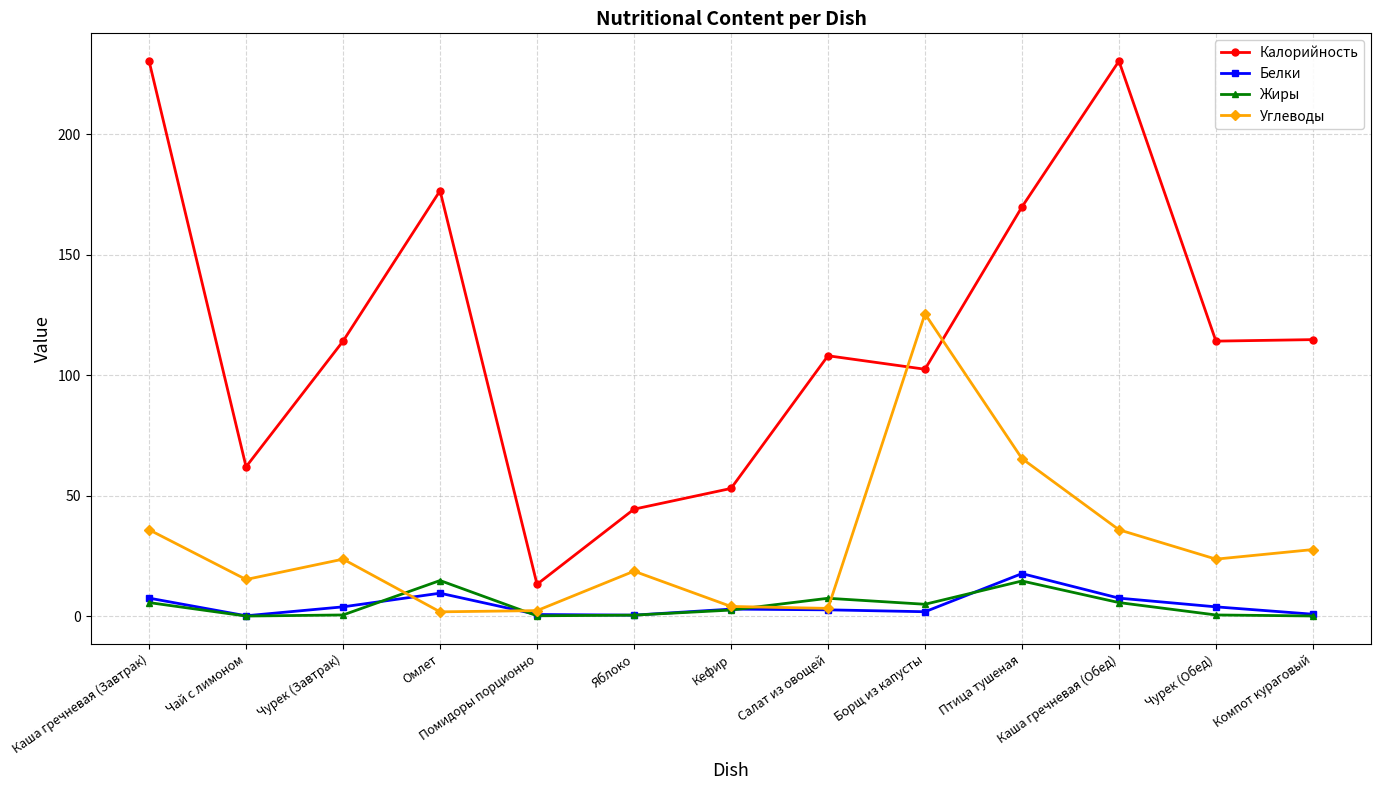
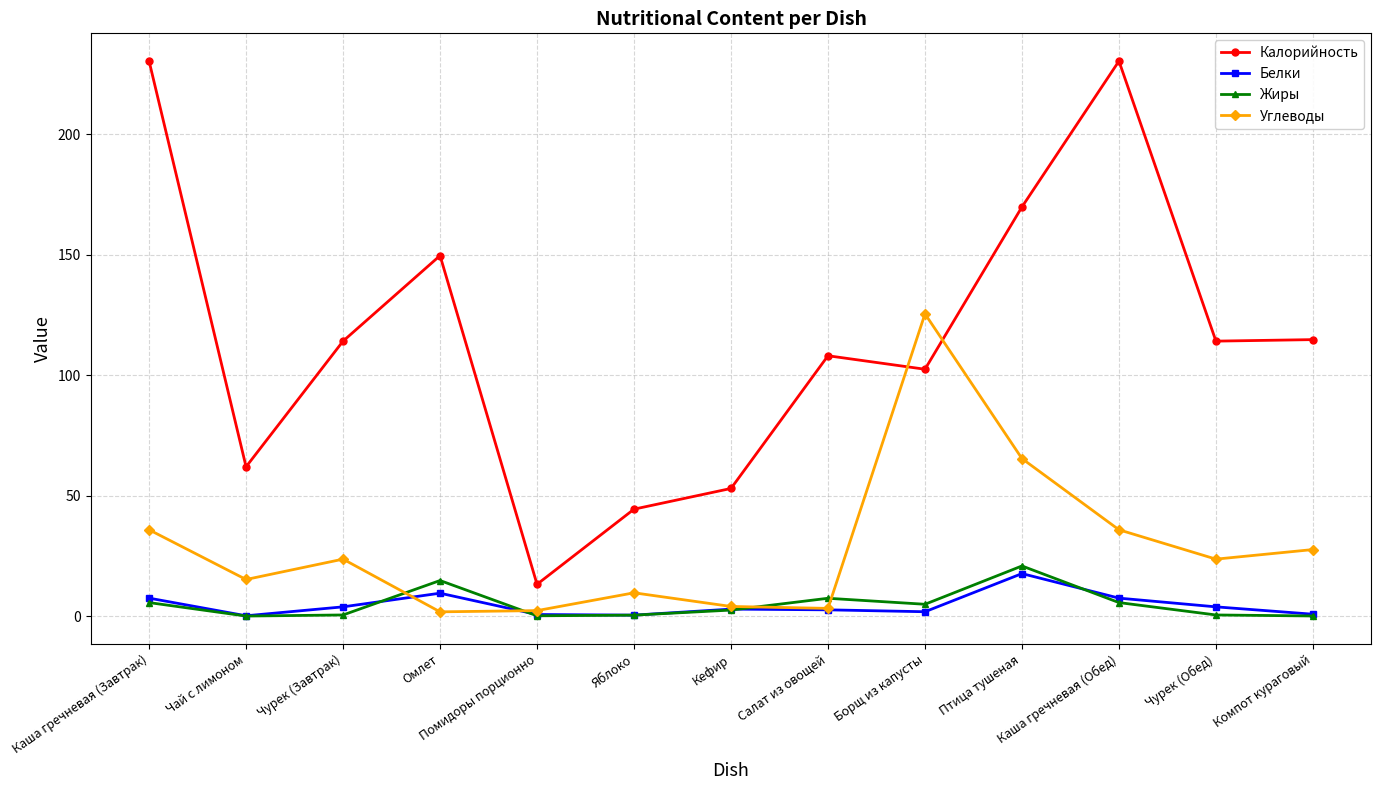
Калорийность, Омлет: 177 -> 150
Углеводы, Яблоко: 19 -> 10
Жиры, Птица тушеная: 15 -> 21
